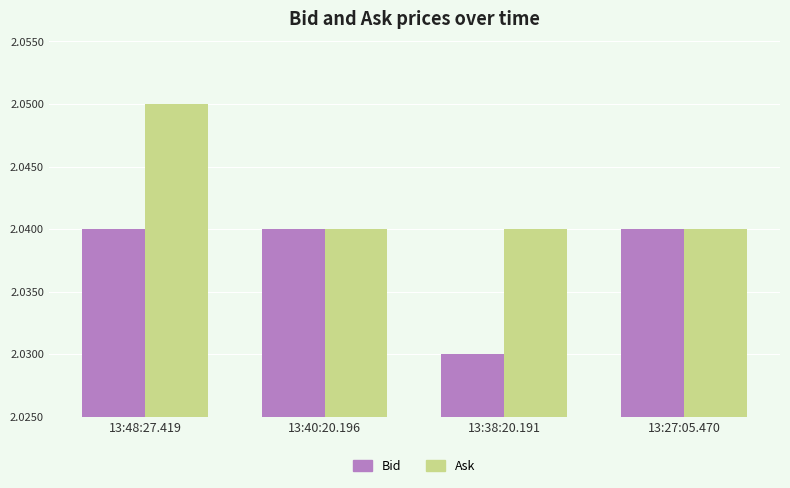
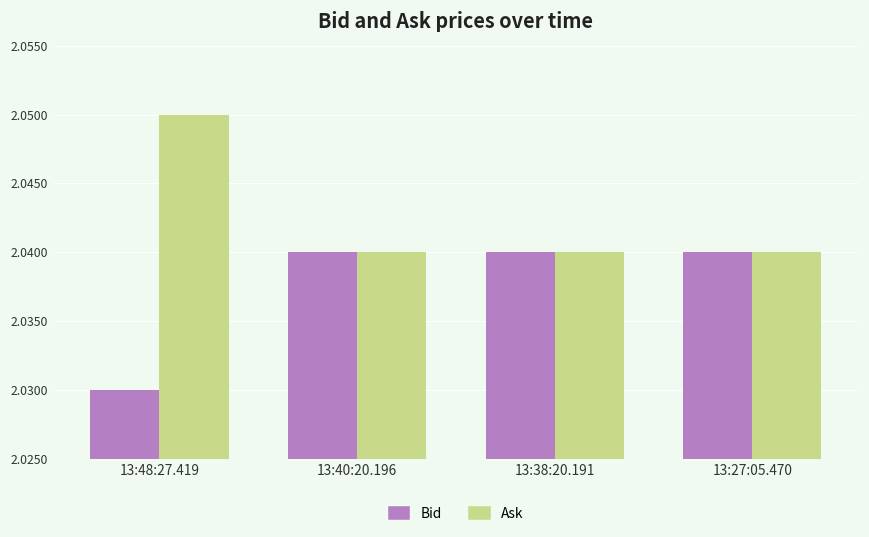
Bid, 13:48:27.419: 2.04 -> 2.03
Bid, 13:38:20.191: 2.03 -> 2.04
